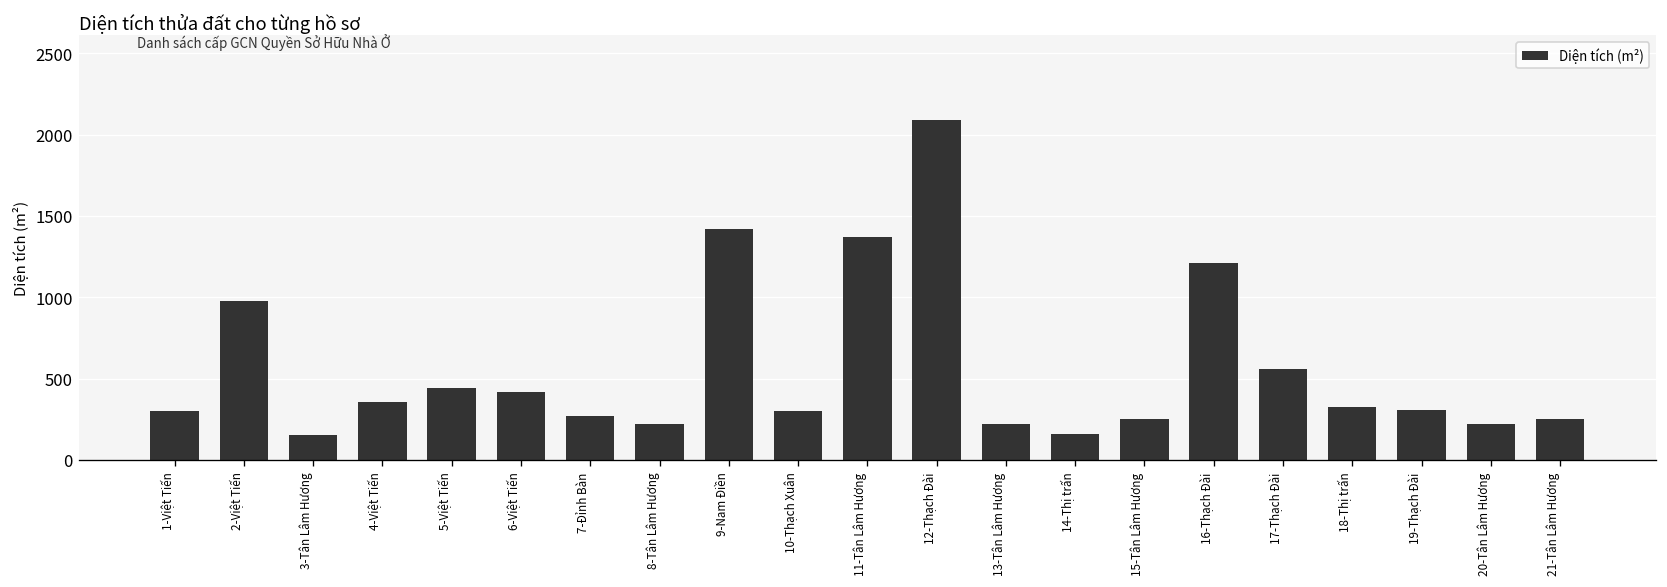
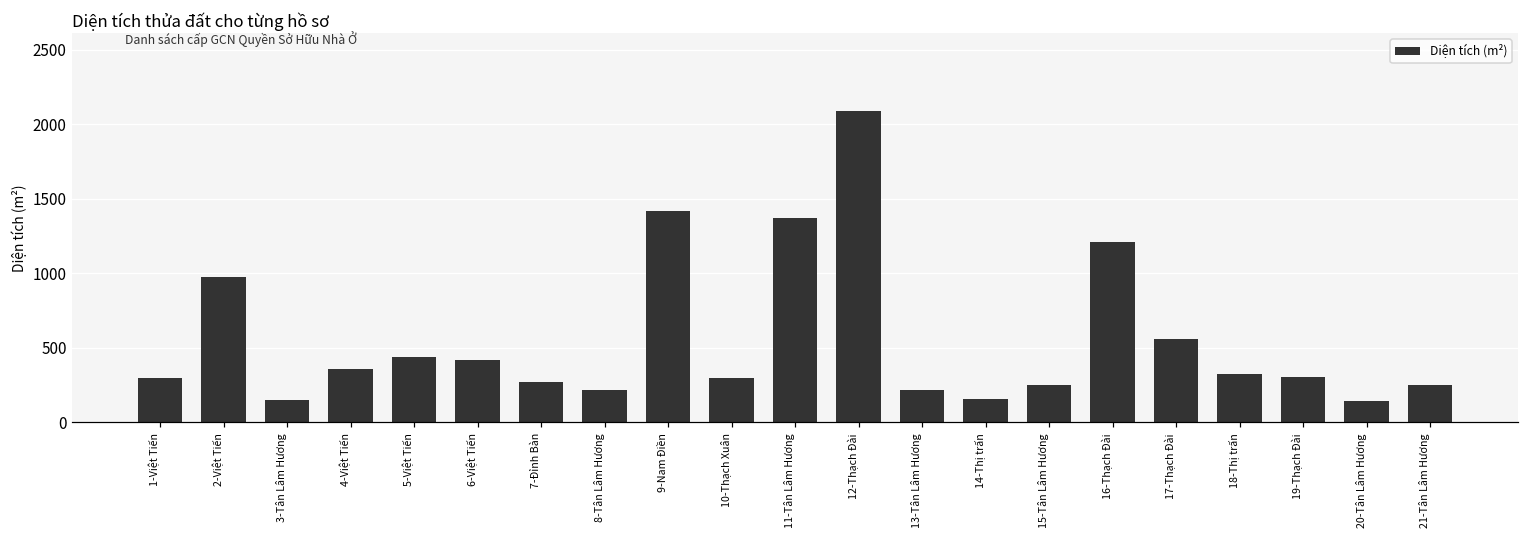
20-Tân Lâm Hương: 220 -> 140
